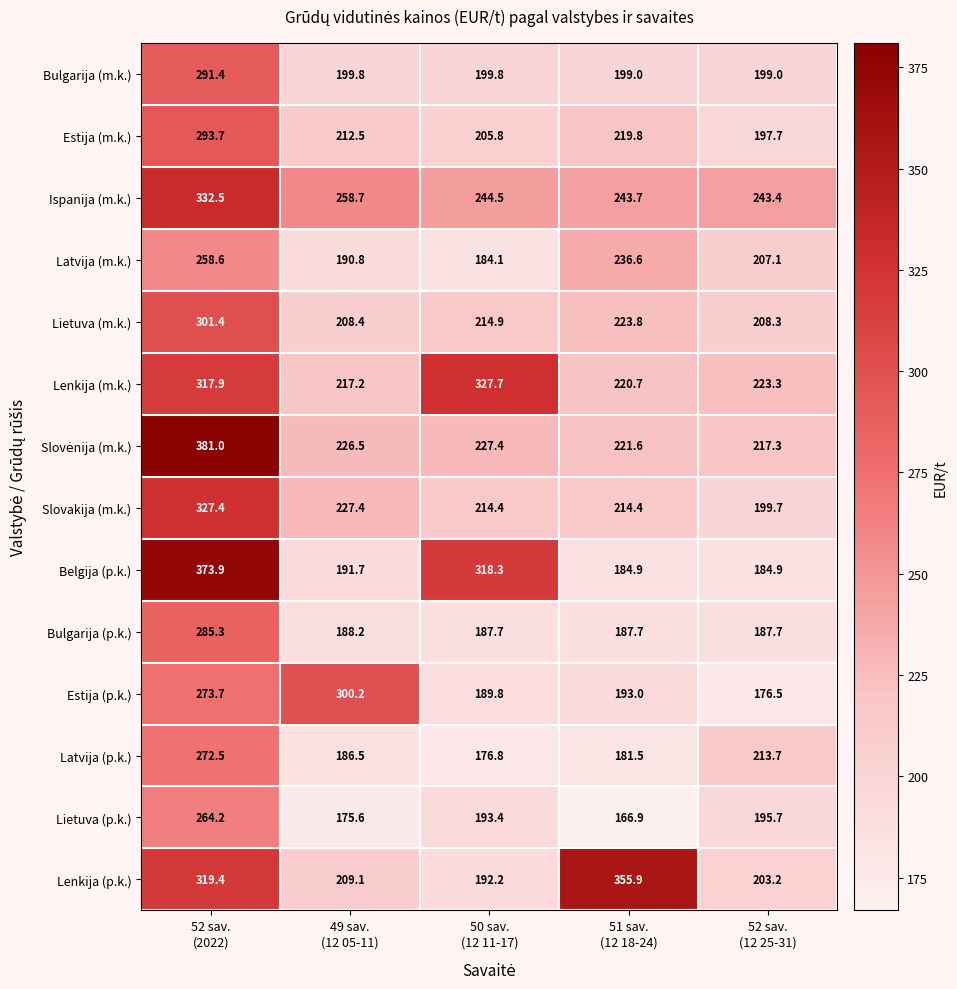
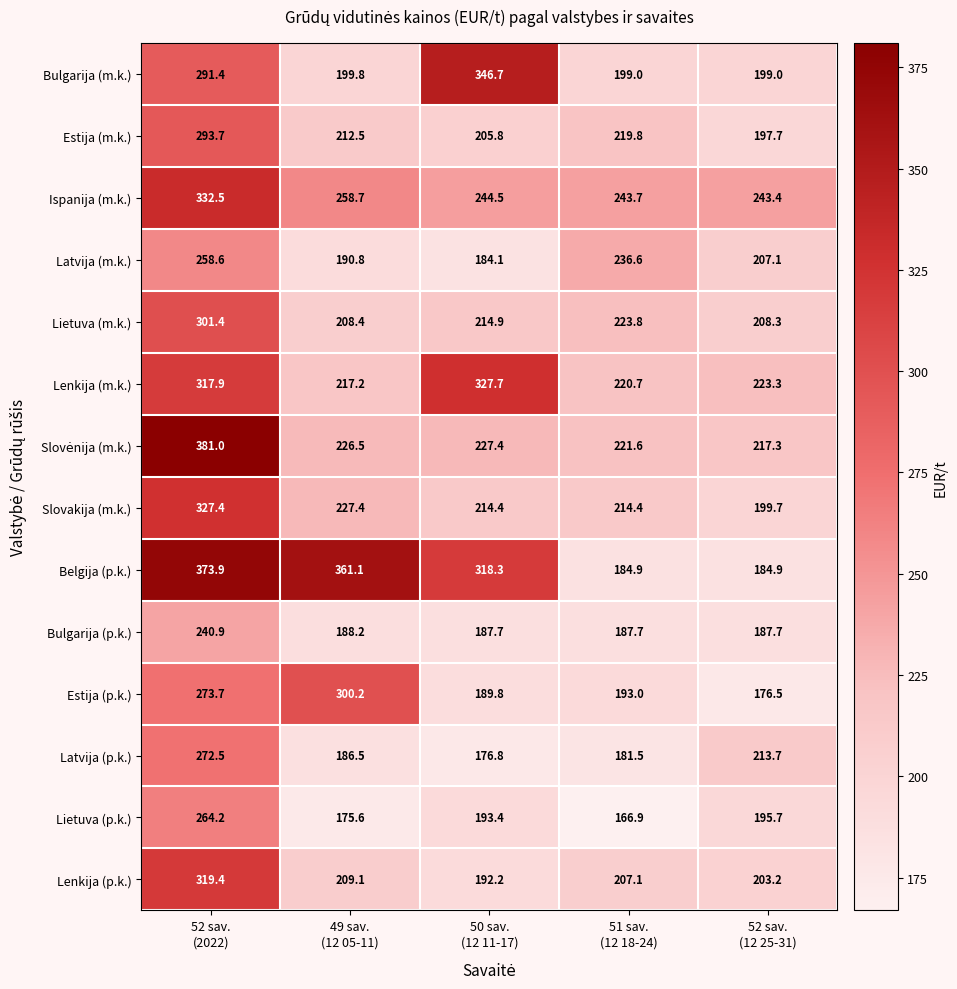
Bulgarija (m.k.), 50 sav. (12 11-17): 199.8 -> 346.7
Belgija (p.k.), 49 sav. (12 05-11): 191.7 -> 361.1
Bulgarija (p.k.), 52 sav. (2022): 285.3 -> 240.9
Lenkija (p.k.), 51 sav. (12 18-24): 355.9 -> 207.1
